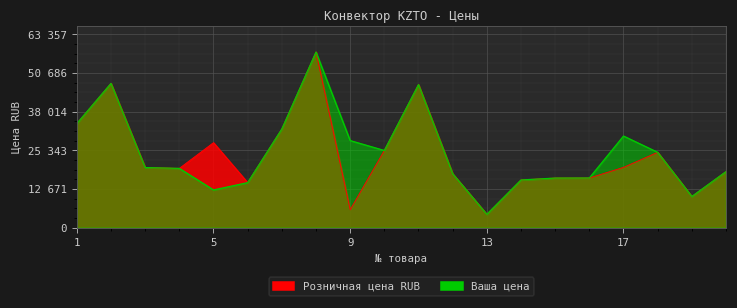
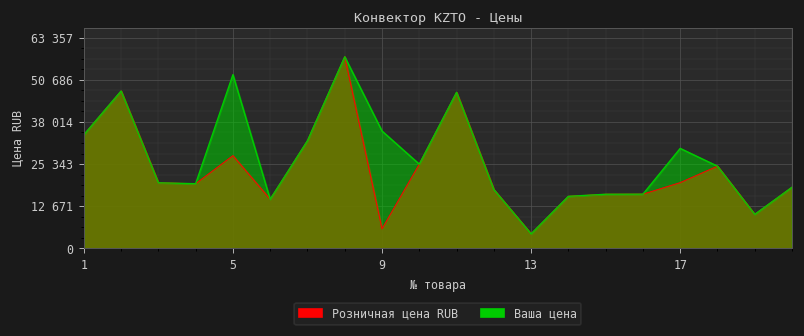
Ваша цена, 5: 12000 -> 52000
Ваша цена, 9: 29000 -> 35000
